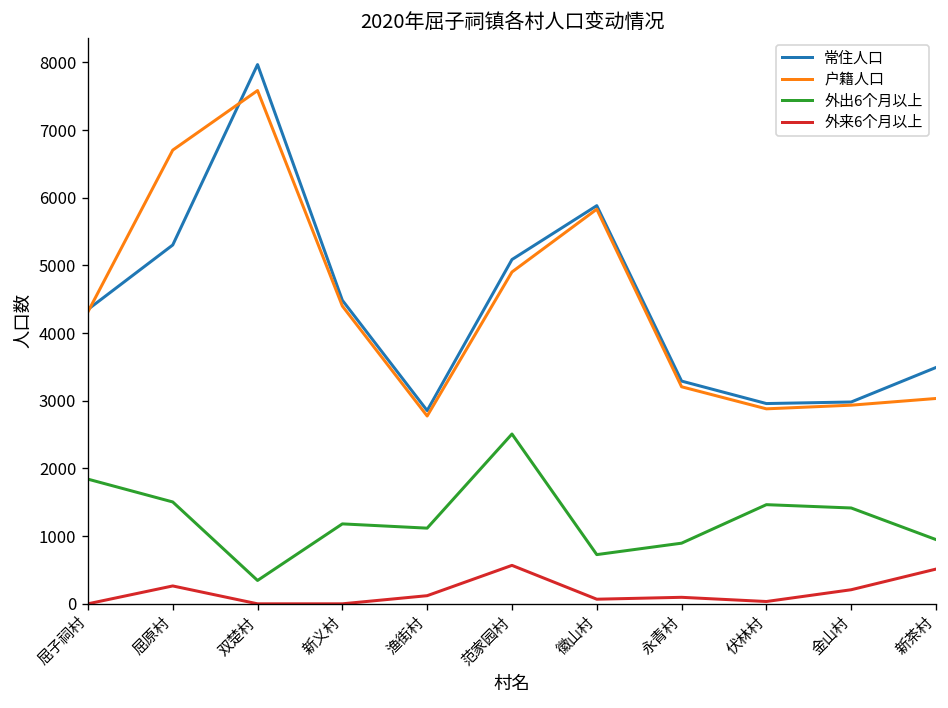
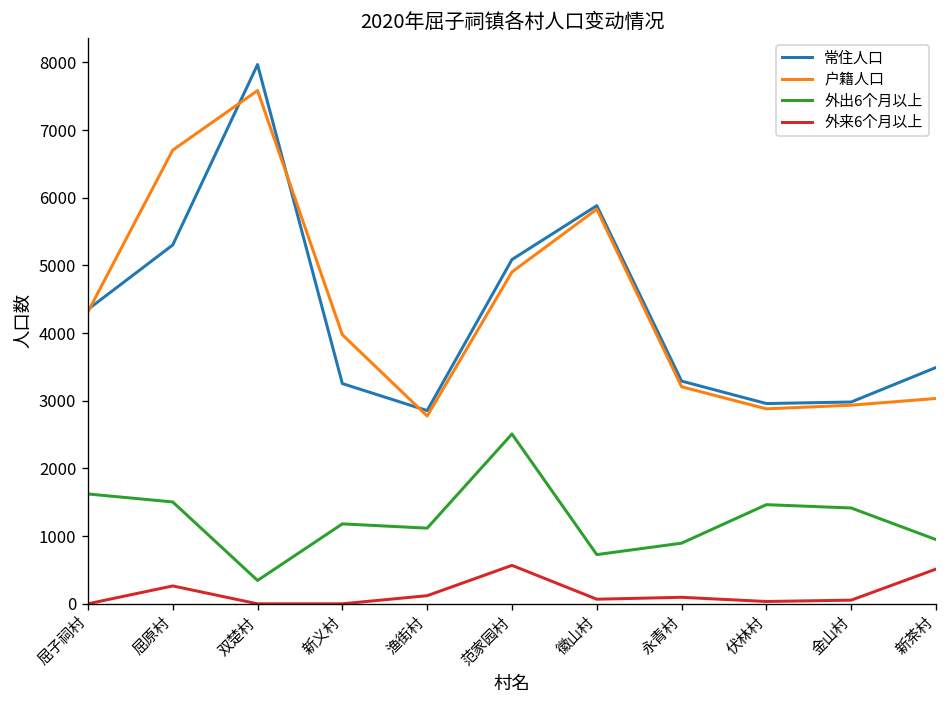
外出6个月以上, 屈子祠村: 1800 -> 1600
常住人口, 新义村: 4500 -> 3300
户籍人口, 新义村: 4400 -> 4000
外来6个月以上, 金山村: 200 -> 100
